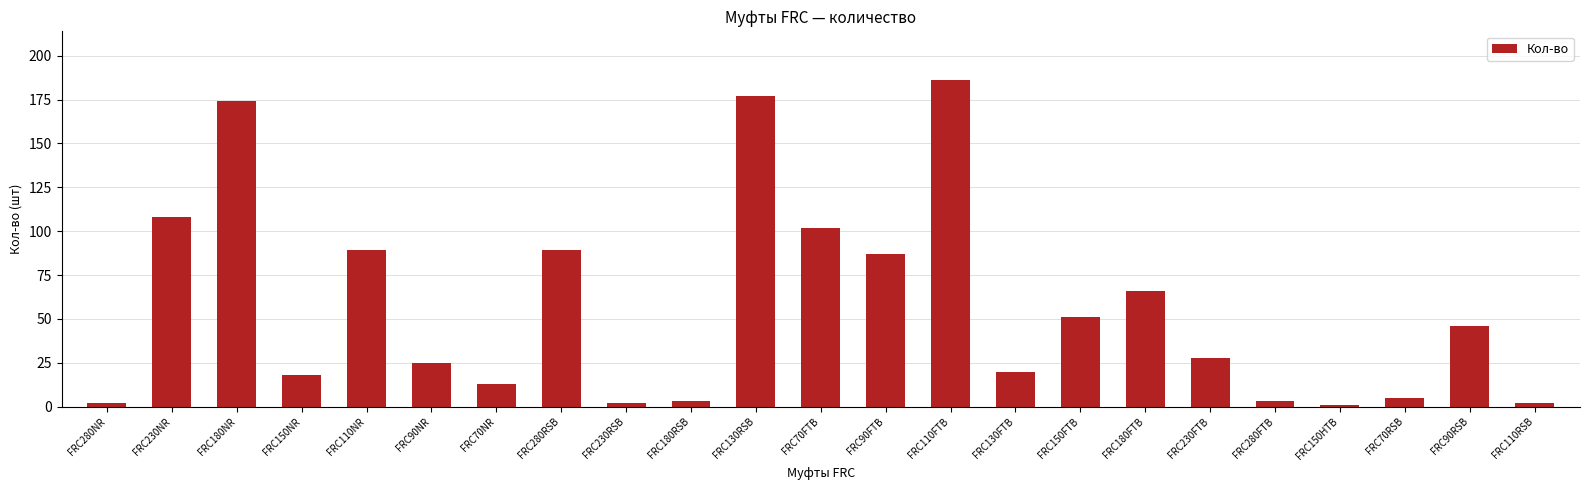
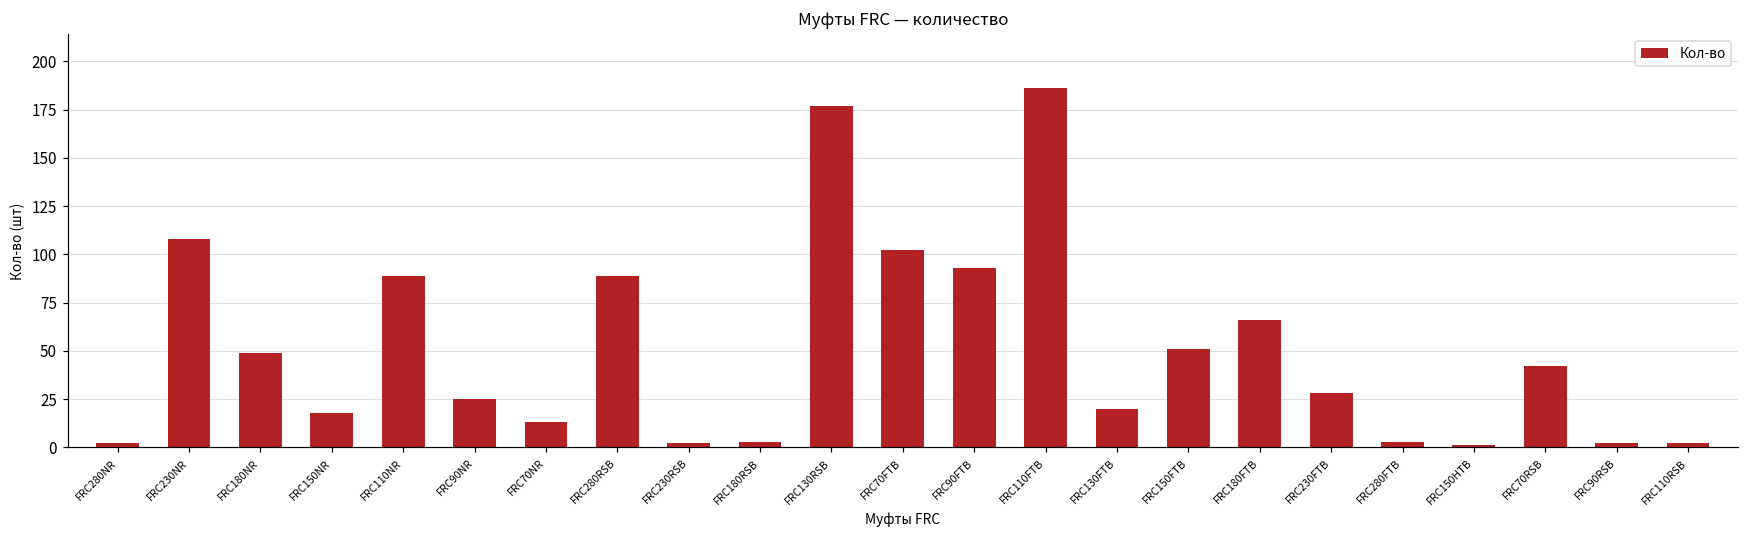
FRC180NR: 174 -> 49
FRC90FTB: 87 -> 93
FRC70RSB: 5 -> 42
FRC90RSB: 46 -> 2
